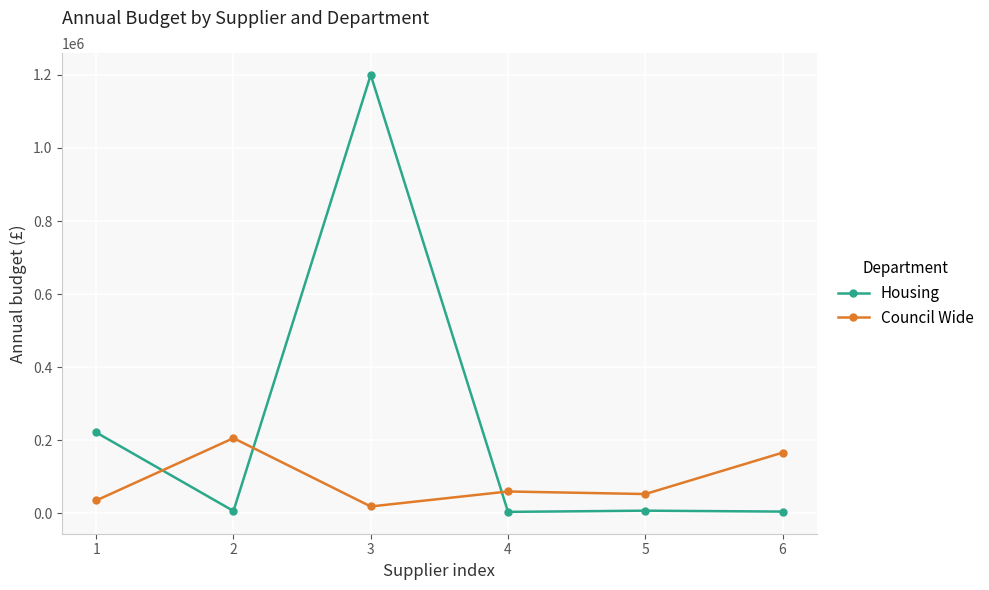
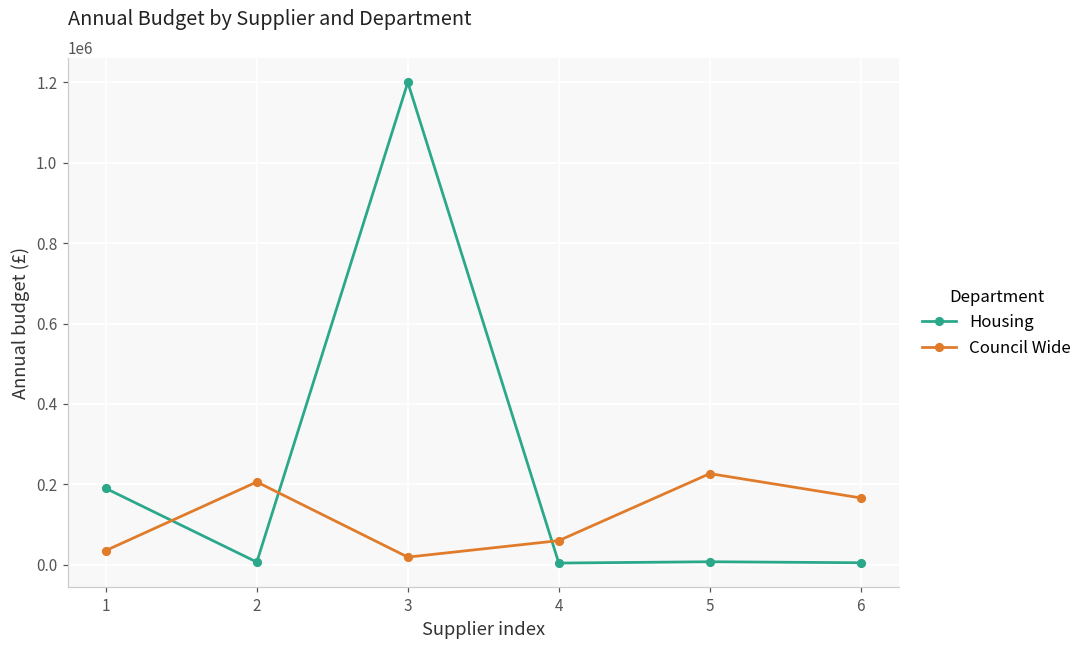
Housing, 1: 220000 -> 190000
Council Wide, 5: 50000 -> 230000
